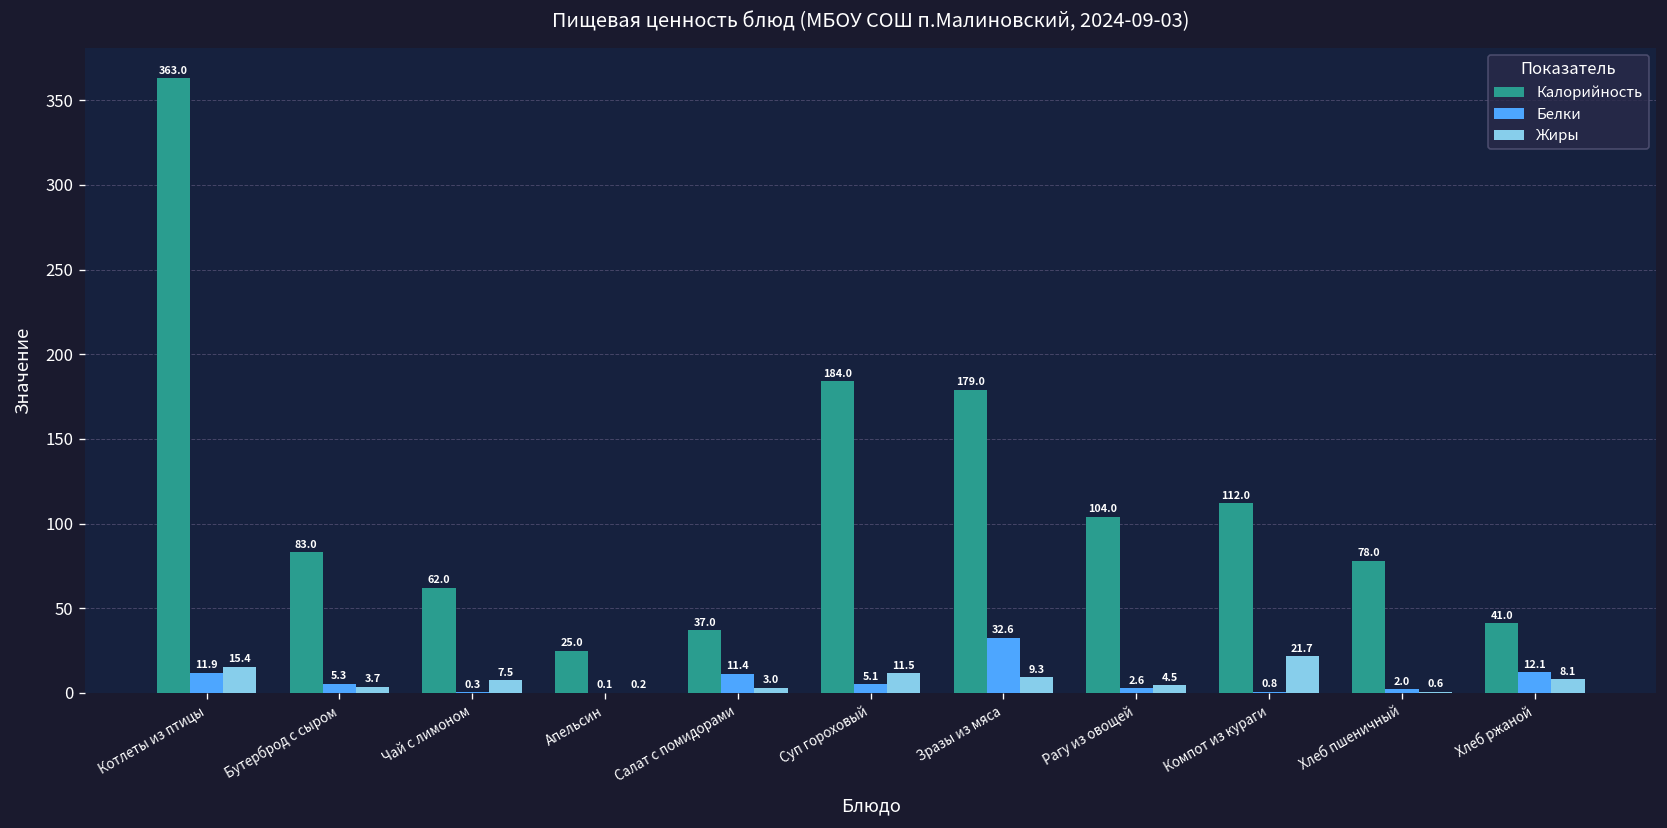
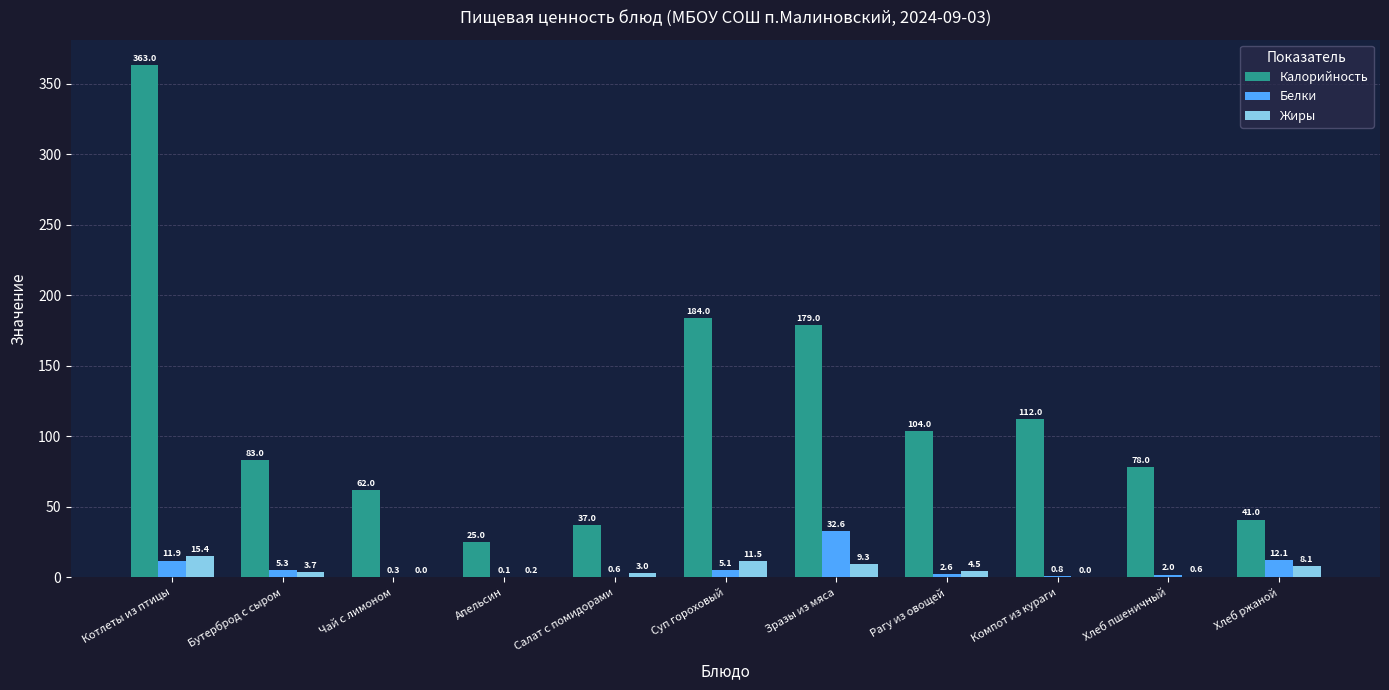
Жиры, Чай с лимоном: 7.5 -> 0.0
Белки, Салат с помидорами: 11.4 -> 0.6
Жиры, Компот из кураги: 21.7 -> 0.0
